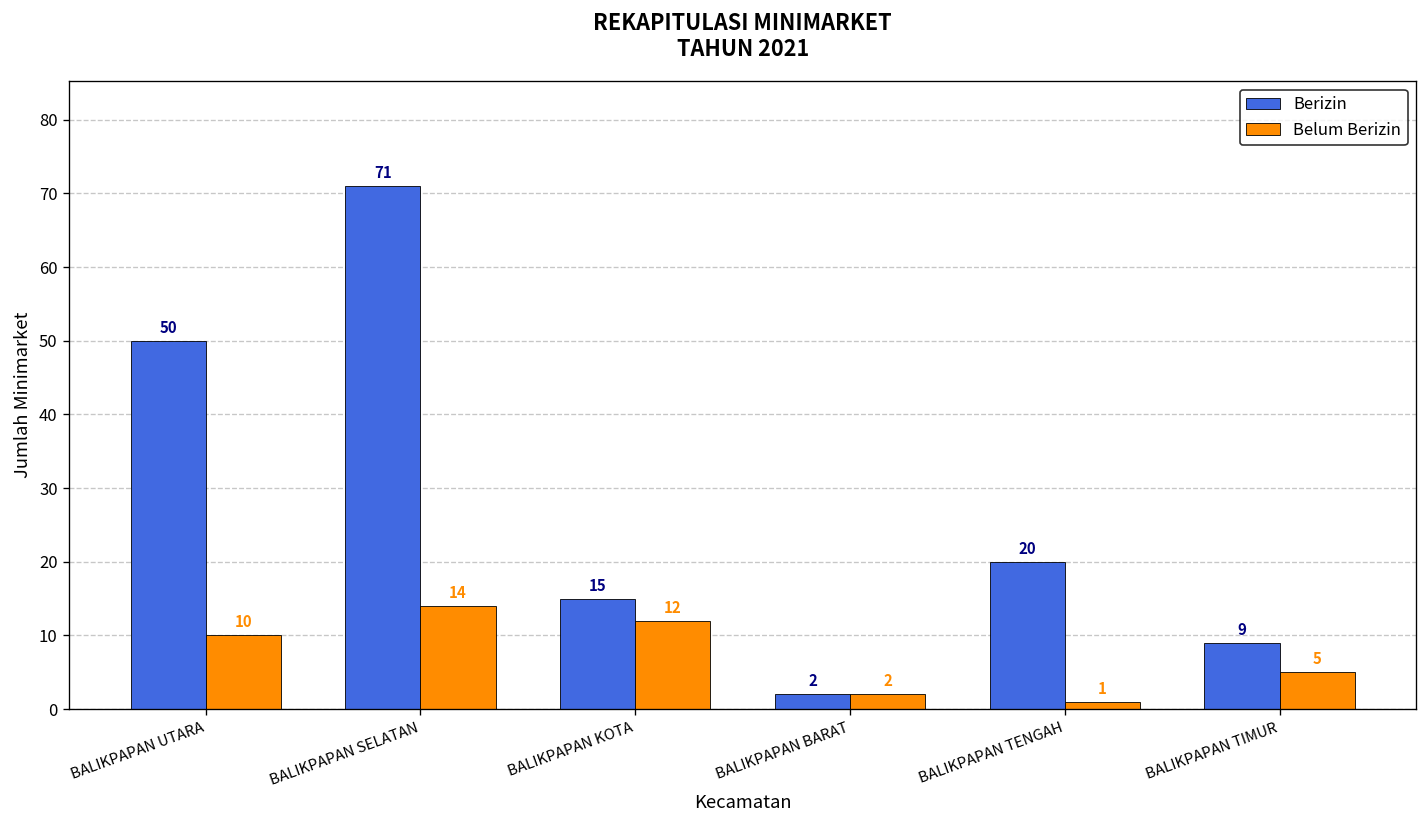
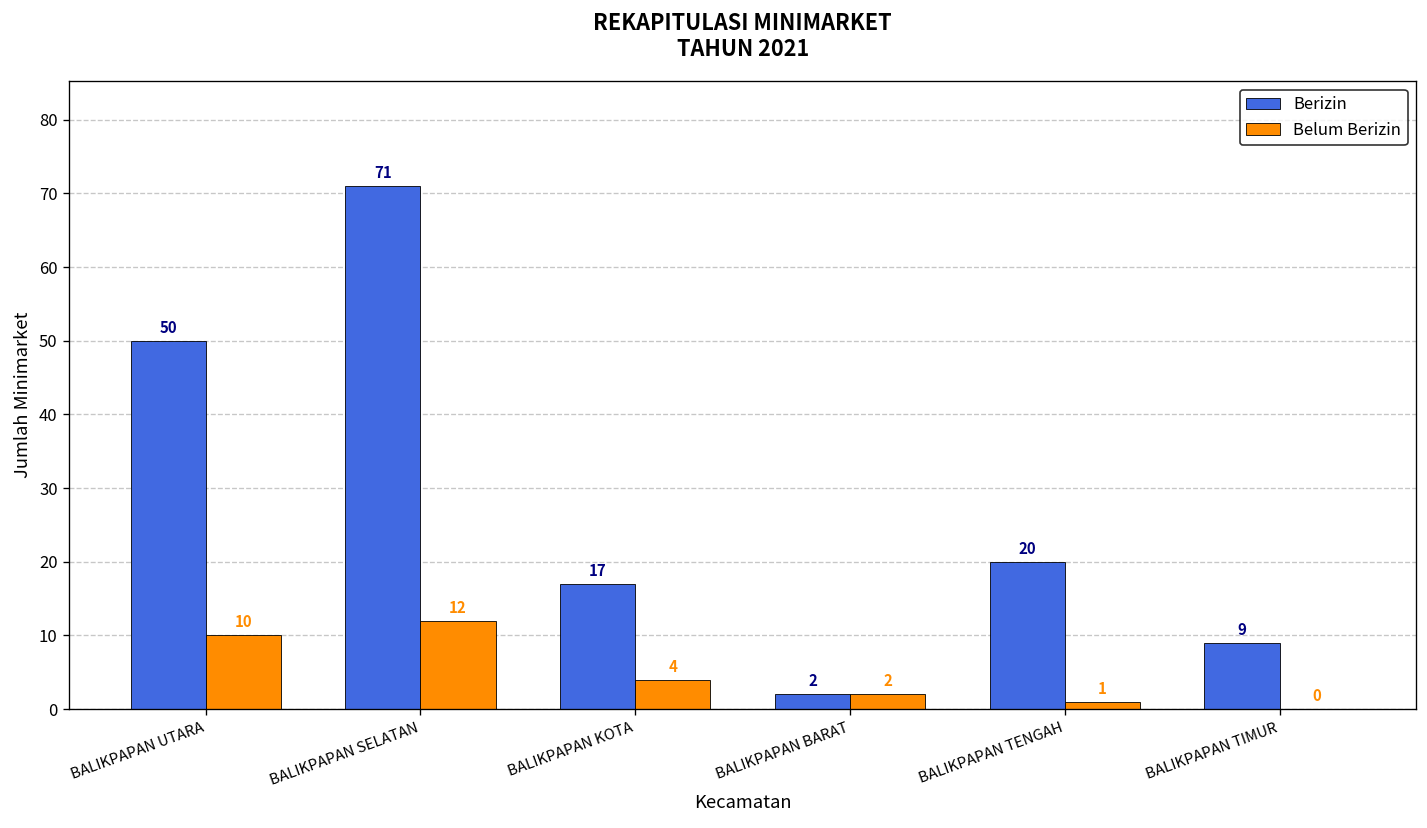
Belum Berizin, BALIKPAPAN SELATAN: 14 -> 12
Berizin, BALIKPAPAN KOTA: 15 -> 17
Belum Berizin, BALIKPAPAN KOTA: 12 -> 4
Belum Berizin, BALIKPAPAN TIMUR: 5 -> 0
